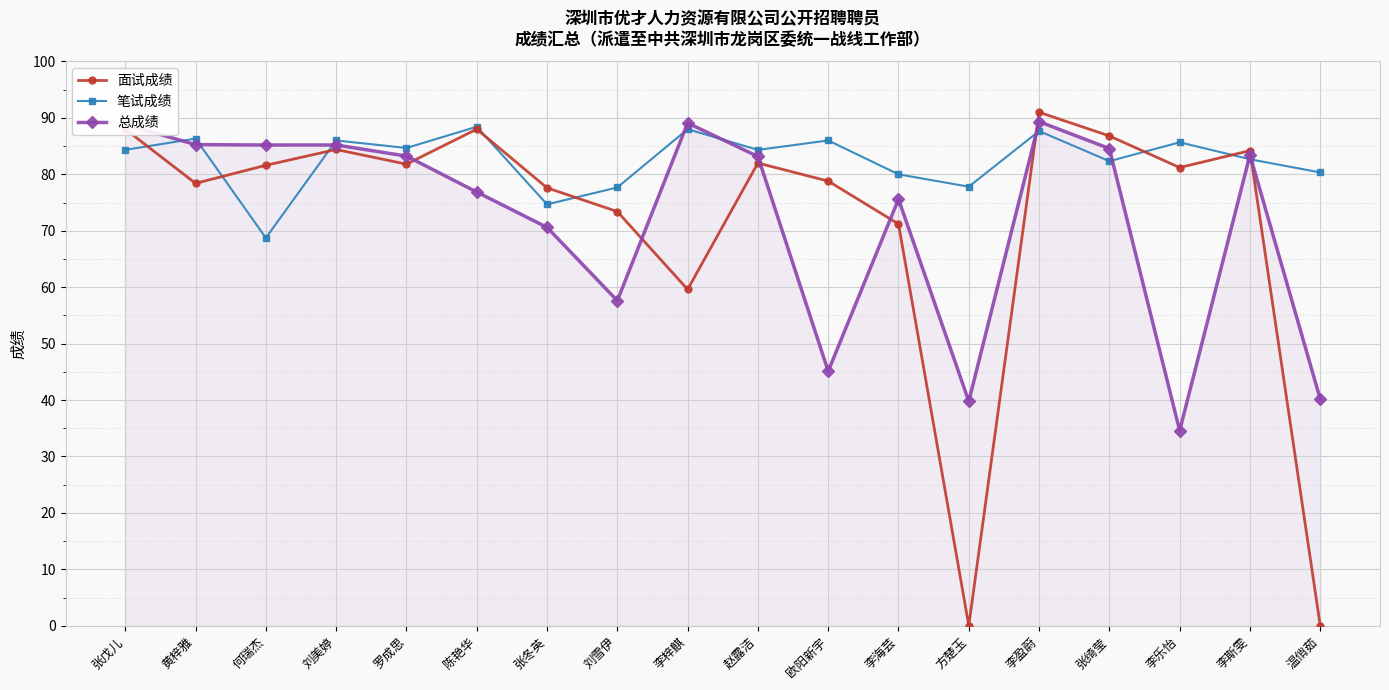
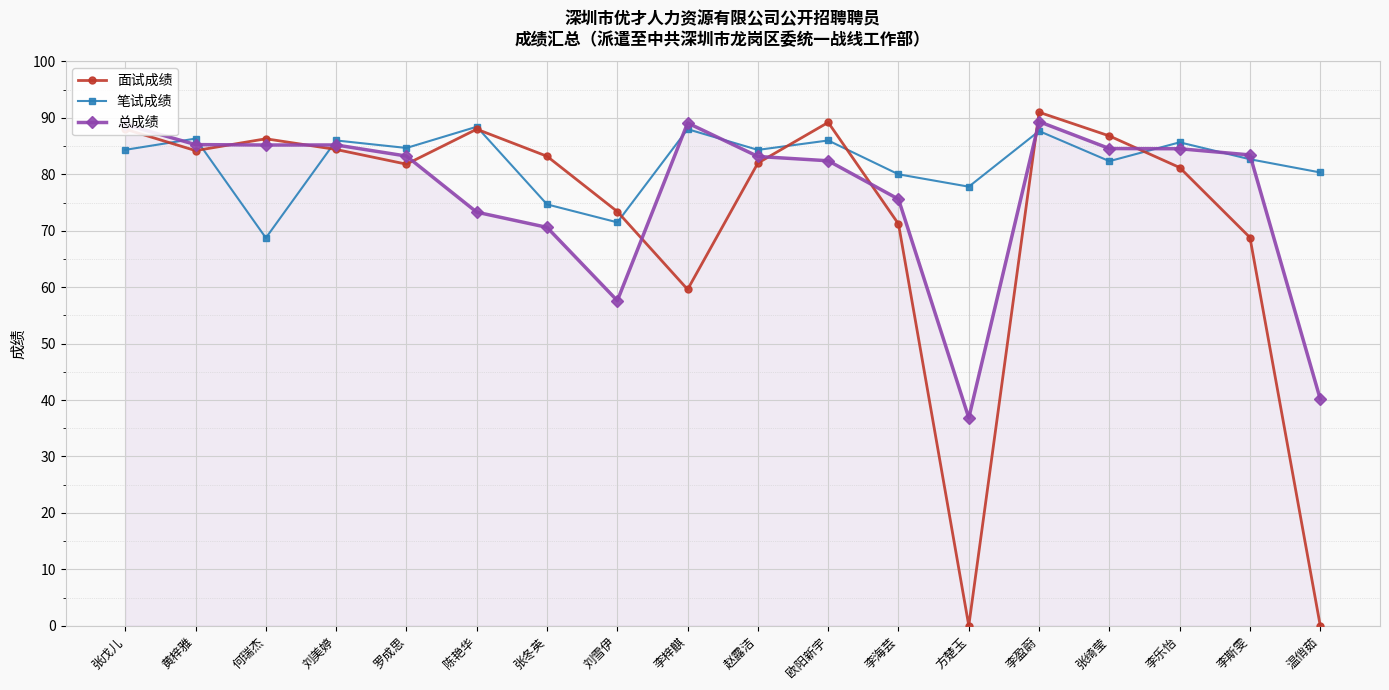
面试成绩, 黄梓雅: 78 -> 84
面试成绩, 何瑞杰: 82 -> 86
总成绩, 陈艳华: 77 -> 73
面试成绩, 张冬英: 78 -> 83
笔试成绩, 刘雪伊: 78 -> 71
面试成绩, 欧阳新宇: 79 -> 89
总成绩, 欧阳新宇: 45 -> 82
总成绩, 方楚玉: 40 -> 37
总成绩, 李乐怡: 35 -> 85
面试成绩, 李斯雯: 84 -> 69
